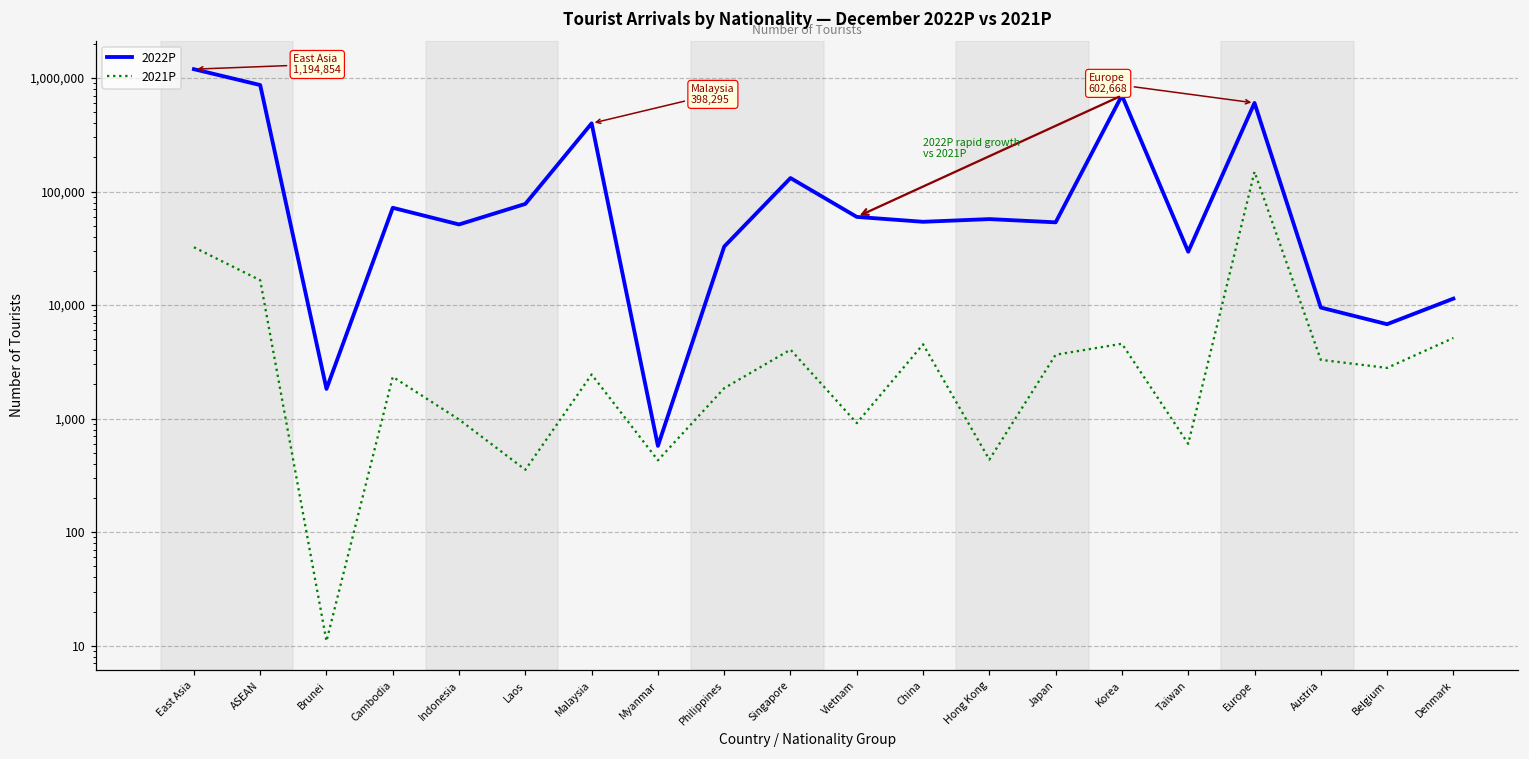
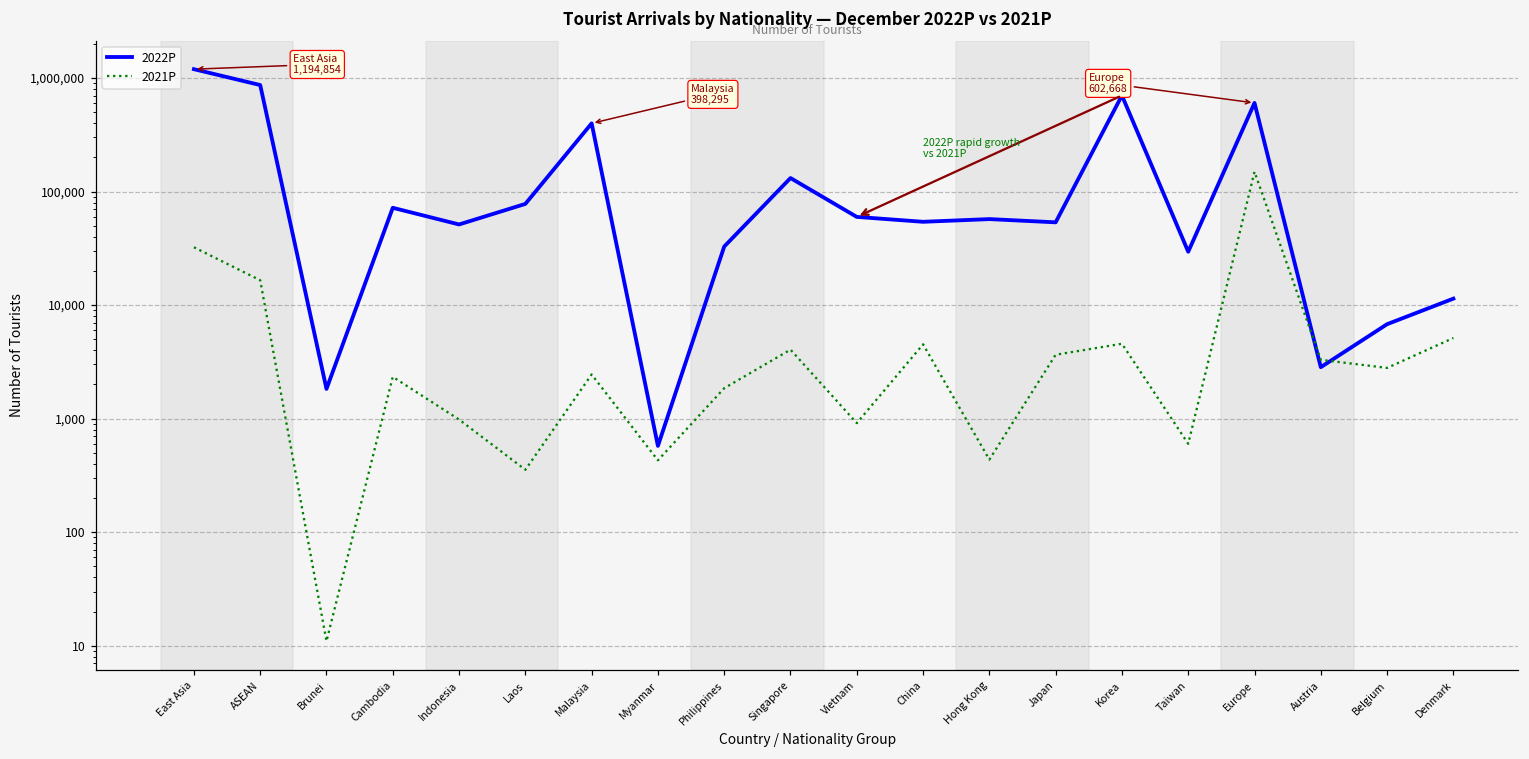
2022P, Austria: 10,000 -> 2,800
